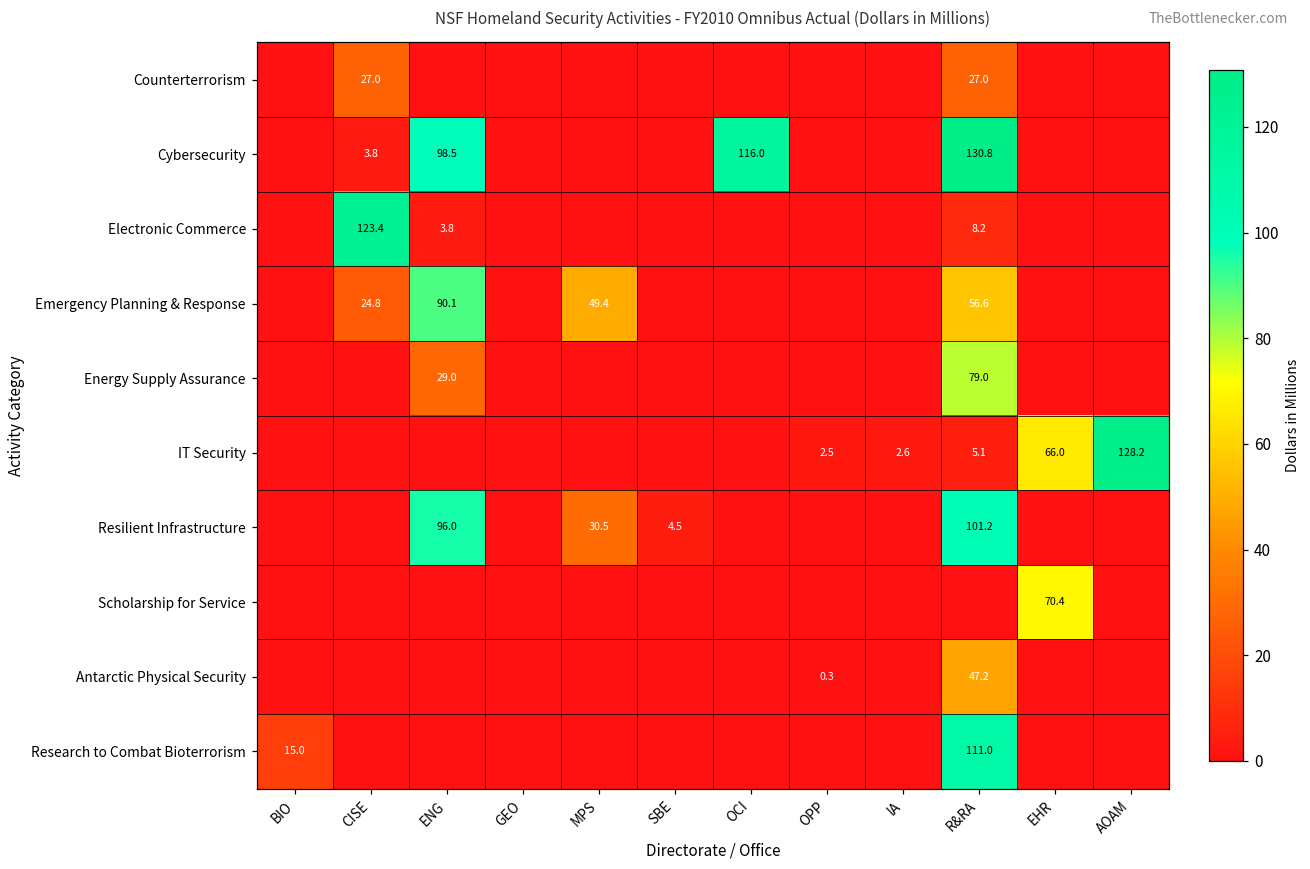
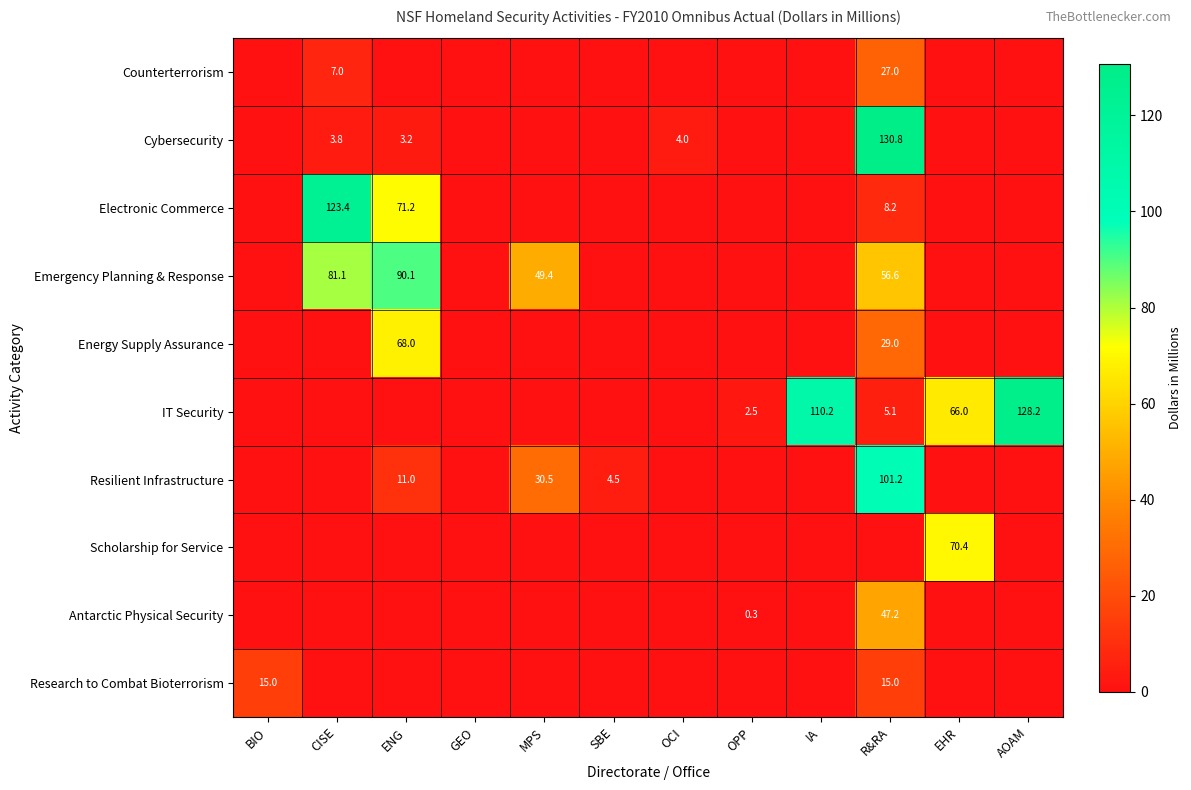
Counterterrorism, CISE: 27.0 -> 7.0
Cybersecurity, ENG: 98.5 -> 3.2
Cybersecurity, OCI: 116.0 -> 4.0
Electronic Commerce, ENG: 3.8 -> 71.2
Emergency Planning & Response, CISE: 24.8 -> 81.1
Energy Supply Assurance, ENG: 29.0 -> 68.0
Energy Supply Assurance, R&RA: 79.0 -> 29.0
IT Security, IA: 2.6 -> 110.2
Resilient Infrastructure, ENG: 96.0 -> 11.0
Research to Combat Bioterrorism, R&RA: 111.0 -> 15.0
